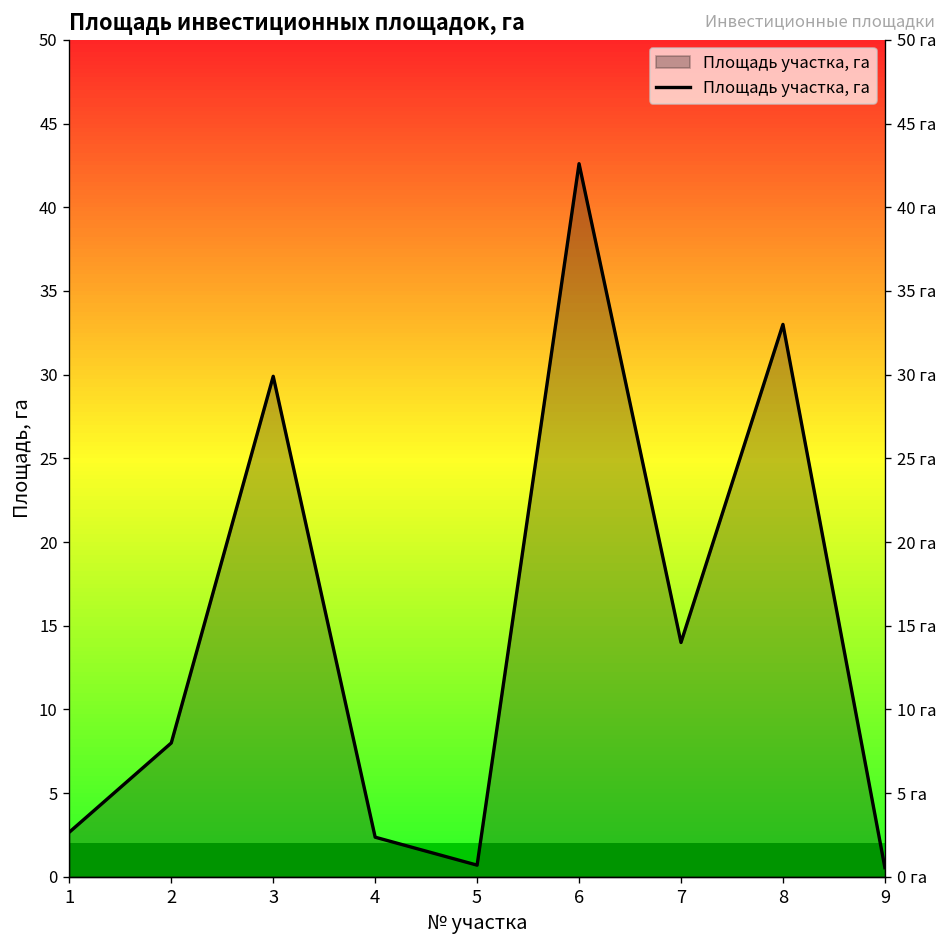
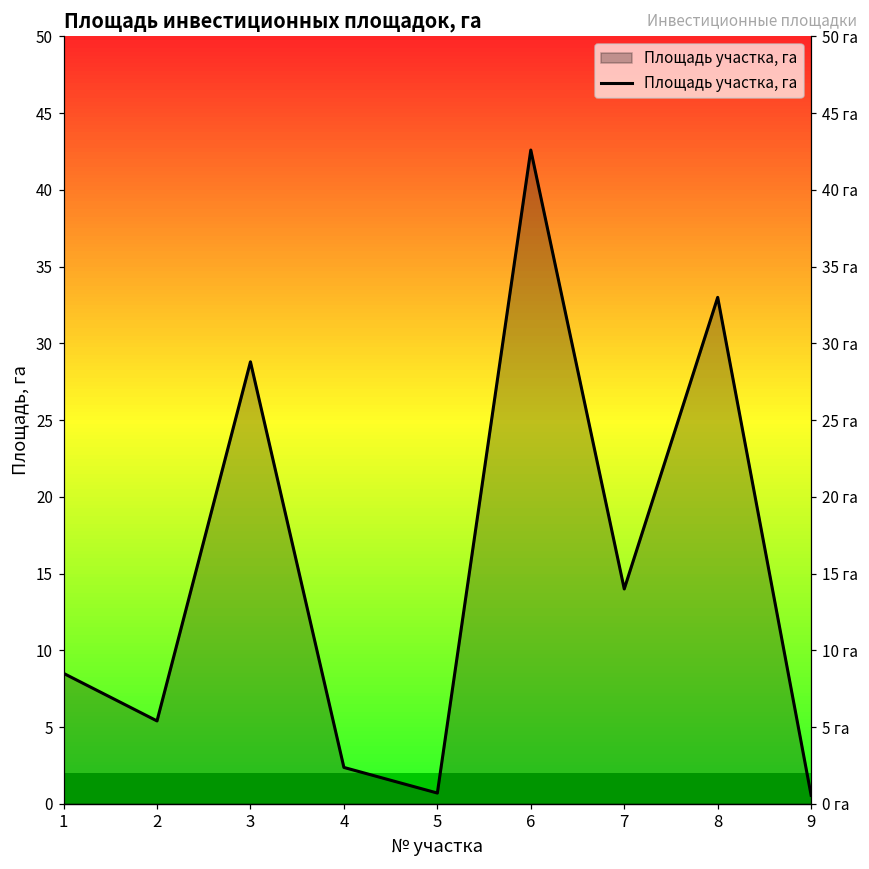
1: 2.7 -> 8.5
2: 8.0 -> 5.4
3: 29.9 -> 28.8
